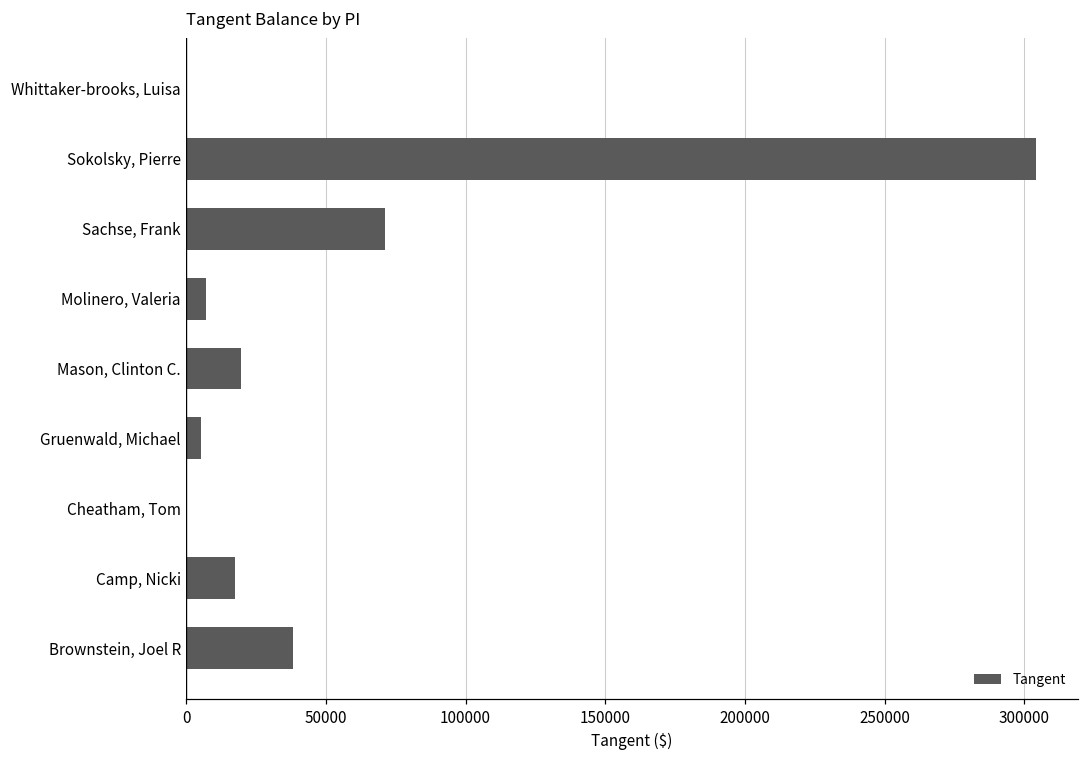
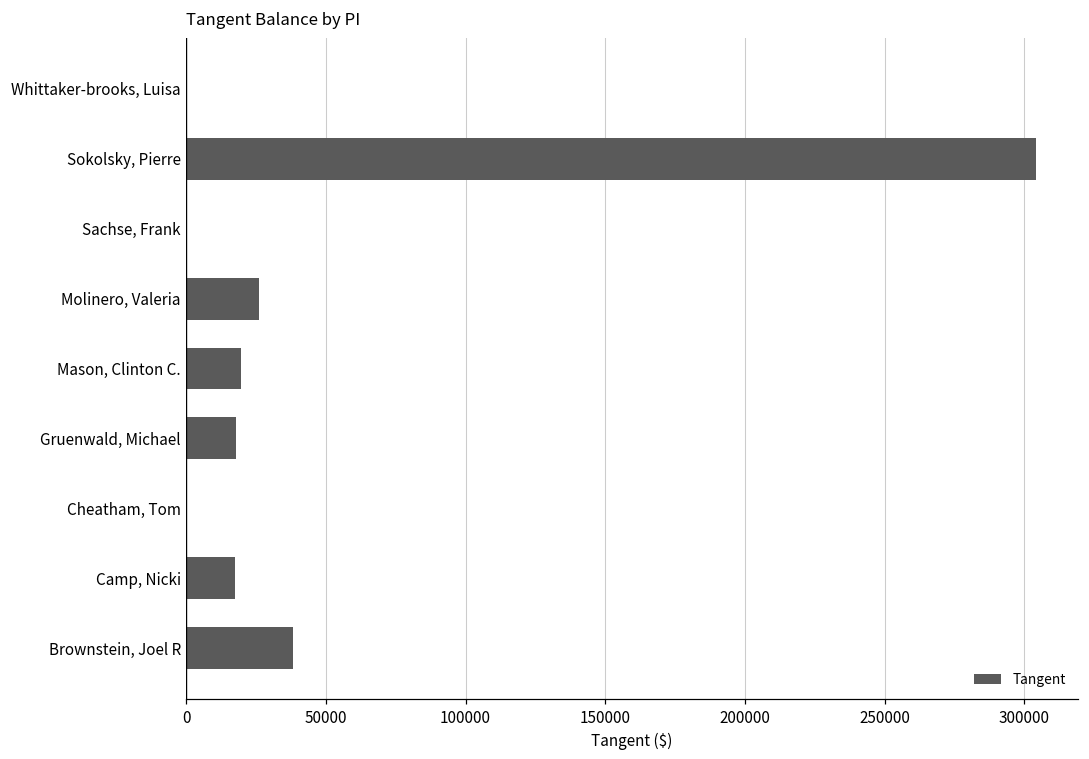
Sachse, Frank: 71000 -> 0
Molinero, Valeria: 7000 -> 26000
Gruenwald, Michael: 5000 -> 18000
